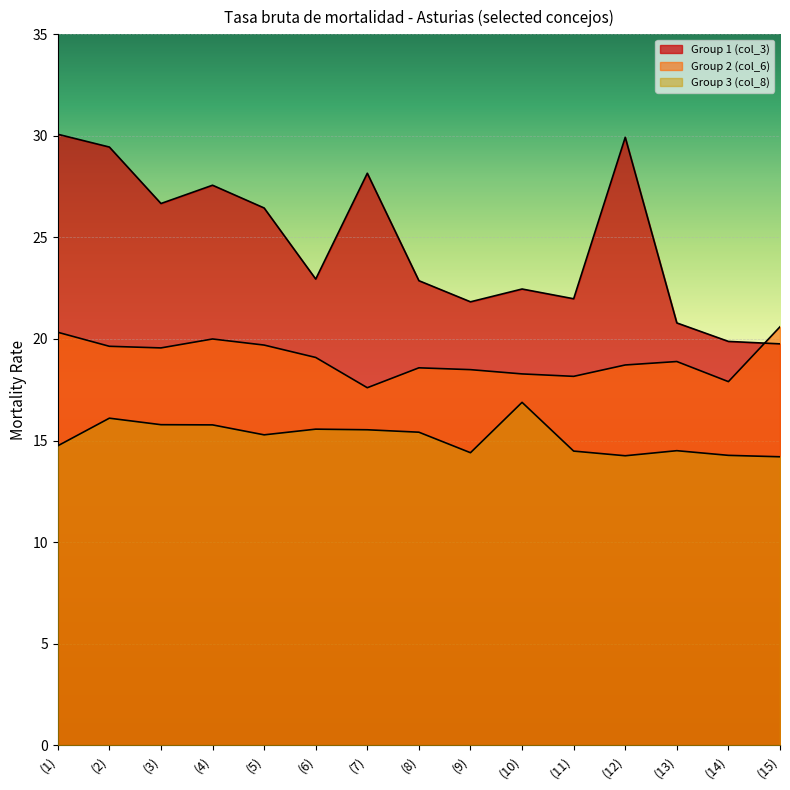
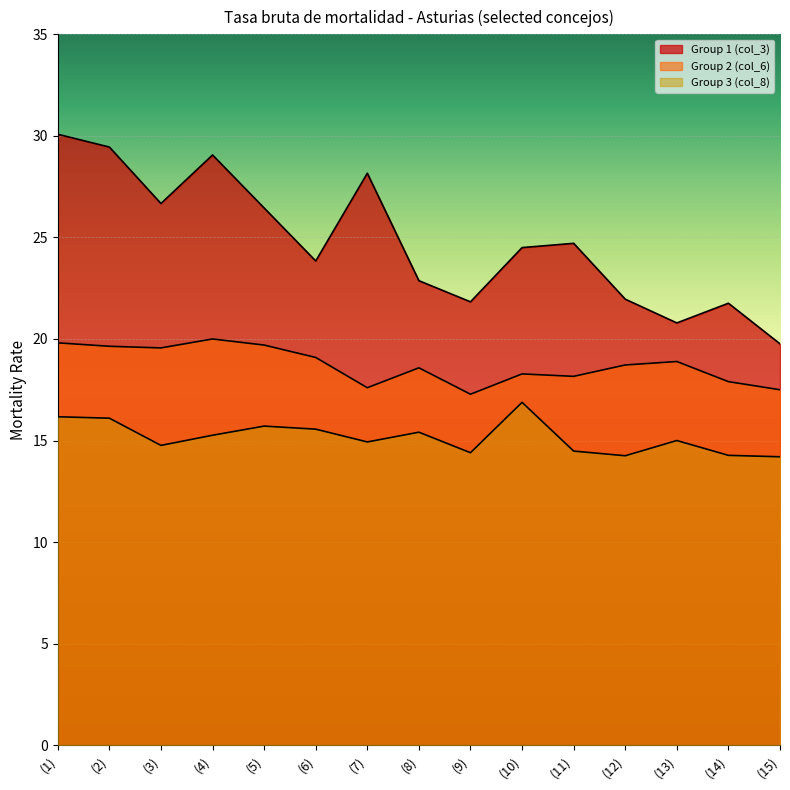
Group 2 (col_6), (1): 20.3 -> 19.8
Group 3 (col_8), (1): 14.7 -> 16.2
Group 3 (col_8), (3): 15.8 -> 14.8
Group 1 (col_3), (4): 27.6 -> 29.1
Group 3 (col_8), (4): 15.8 -> 15.3
Group 3 (col_8), (5): 15.3 -> 15.7
Group 1 (col_3), (6): 23.0 -> 23.8
Group 3 (col_8), (7): 15.5 -> 14.9
Group 2 (col_6), (9): 18.5 -> 17.3
Group 1 (col_3), (10): 22.5 -> 24.5
Group 1 (col_3), (11): 22.0 -> 24.7
Group 1 (col_3), (12): 29.9 -> 22.0
Group 3 (col_8), (13): 14.5 -> 15.0
Group 1 (col_3), (14): 19.9 -> 21.8
Group 2 (col_6), (15): 20.6 -> 17.5
